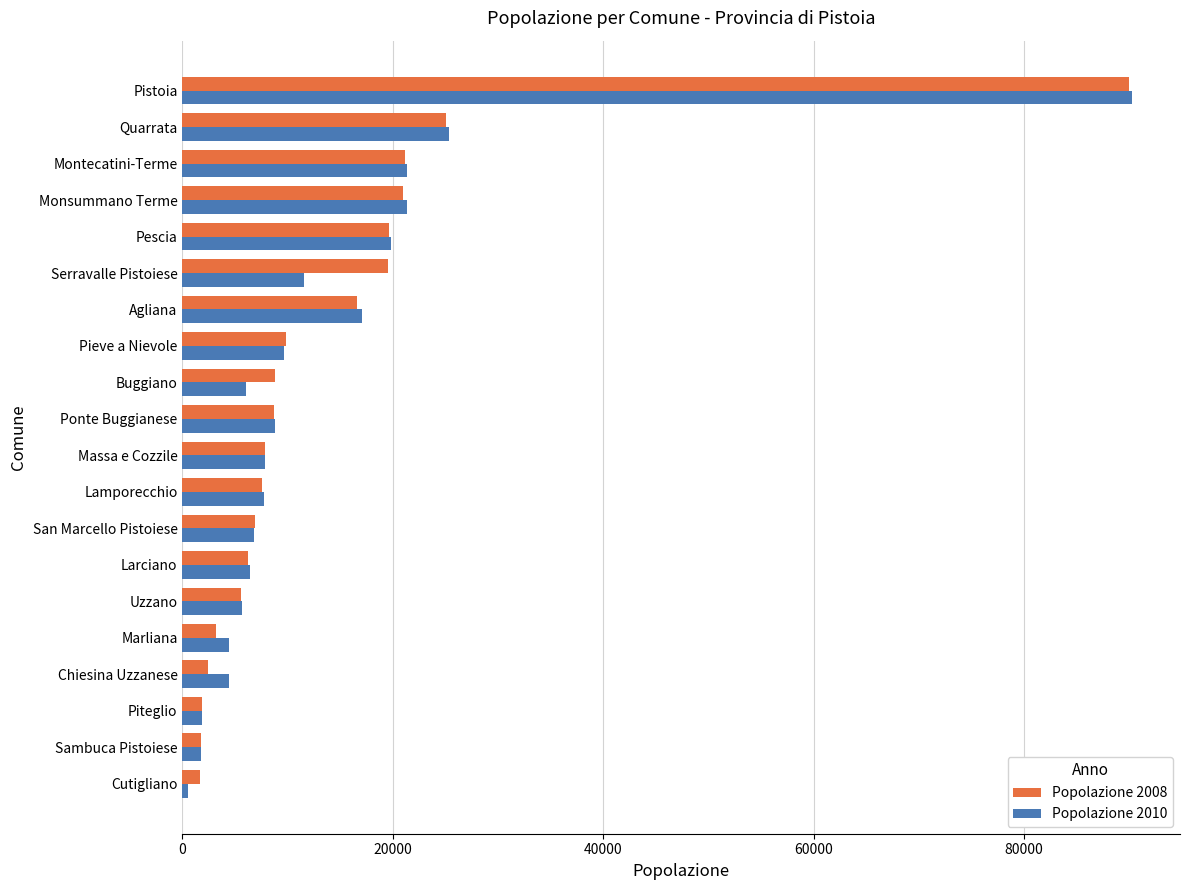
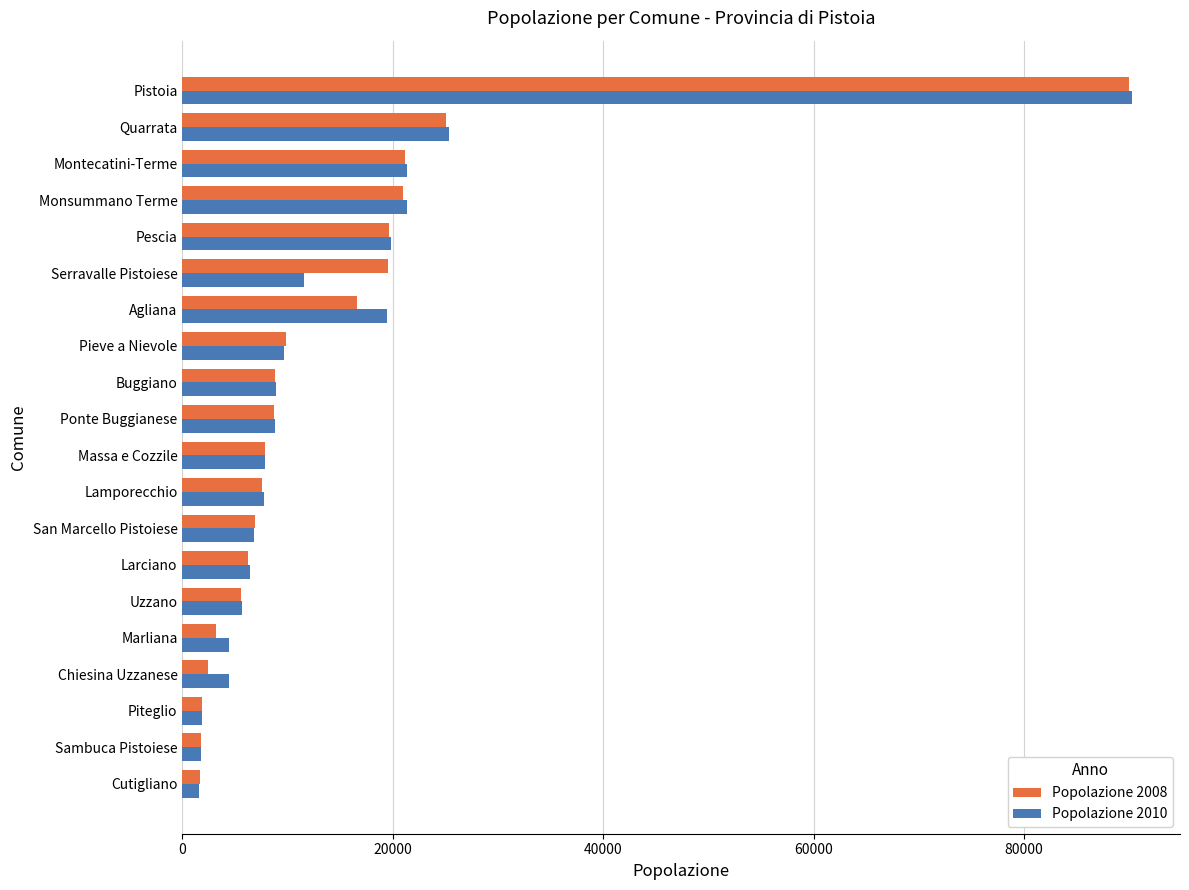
Popolazione 2010, Agliana: 17100 -> 19500
Popolazione 2010, Buggiano: 6100 -> 8900
Popolazione 2010, Cutigliano: 600 -> 1600
